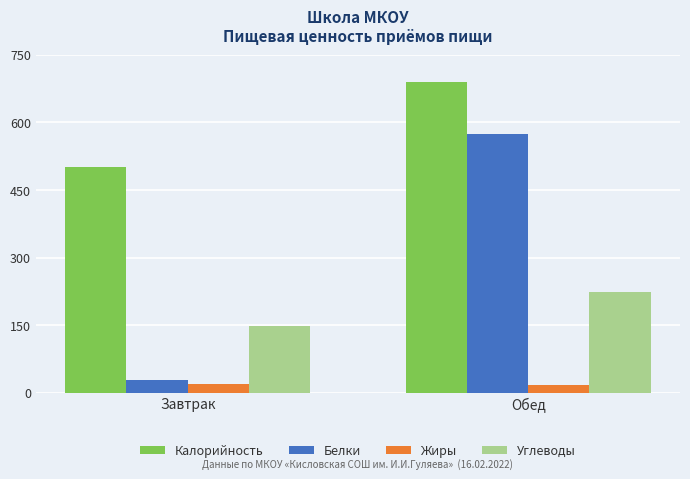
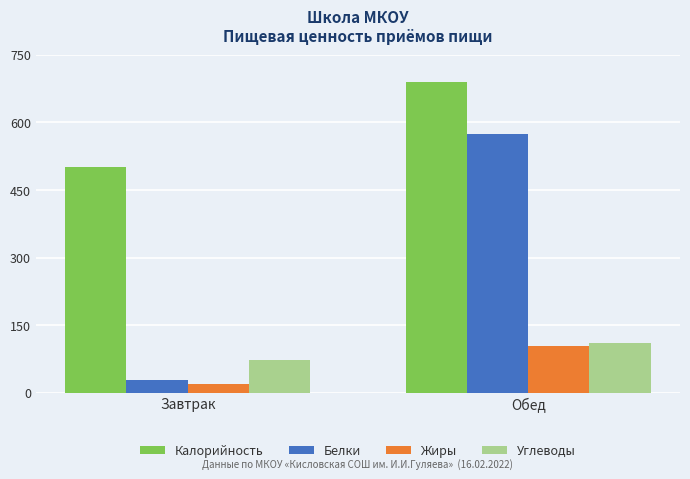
Углеводы, Завтрак: 150 -> 70
Жиры, Обед: 20 -> 100
Углеводы, Обед: 220 -> 110
